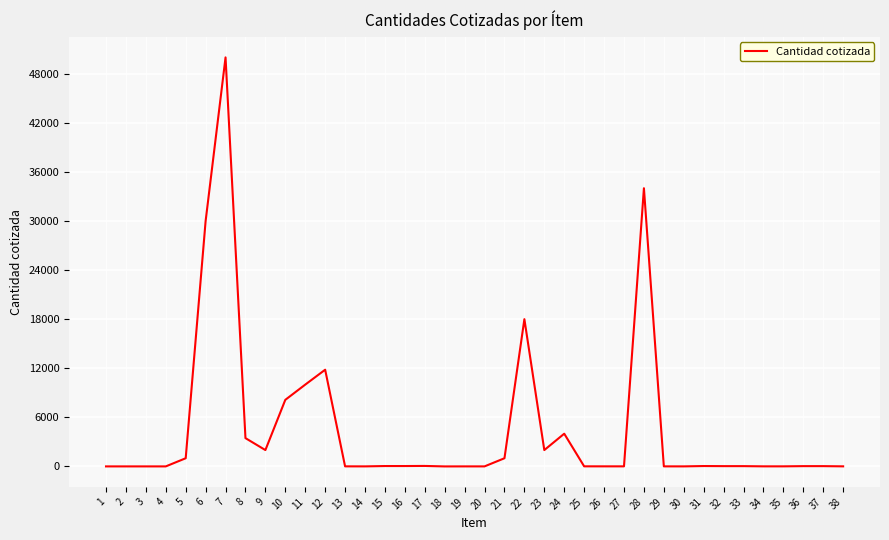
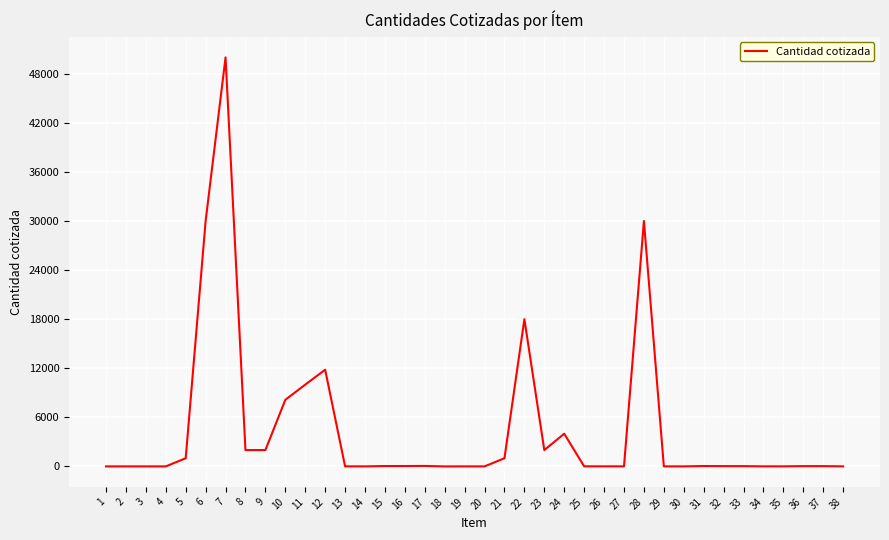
8: 3000 -> 2000
28: 34000 -> 30000
